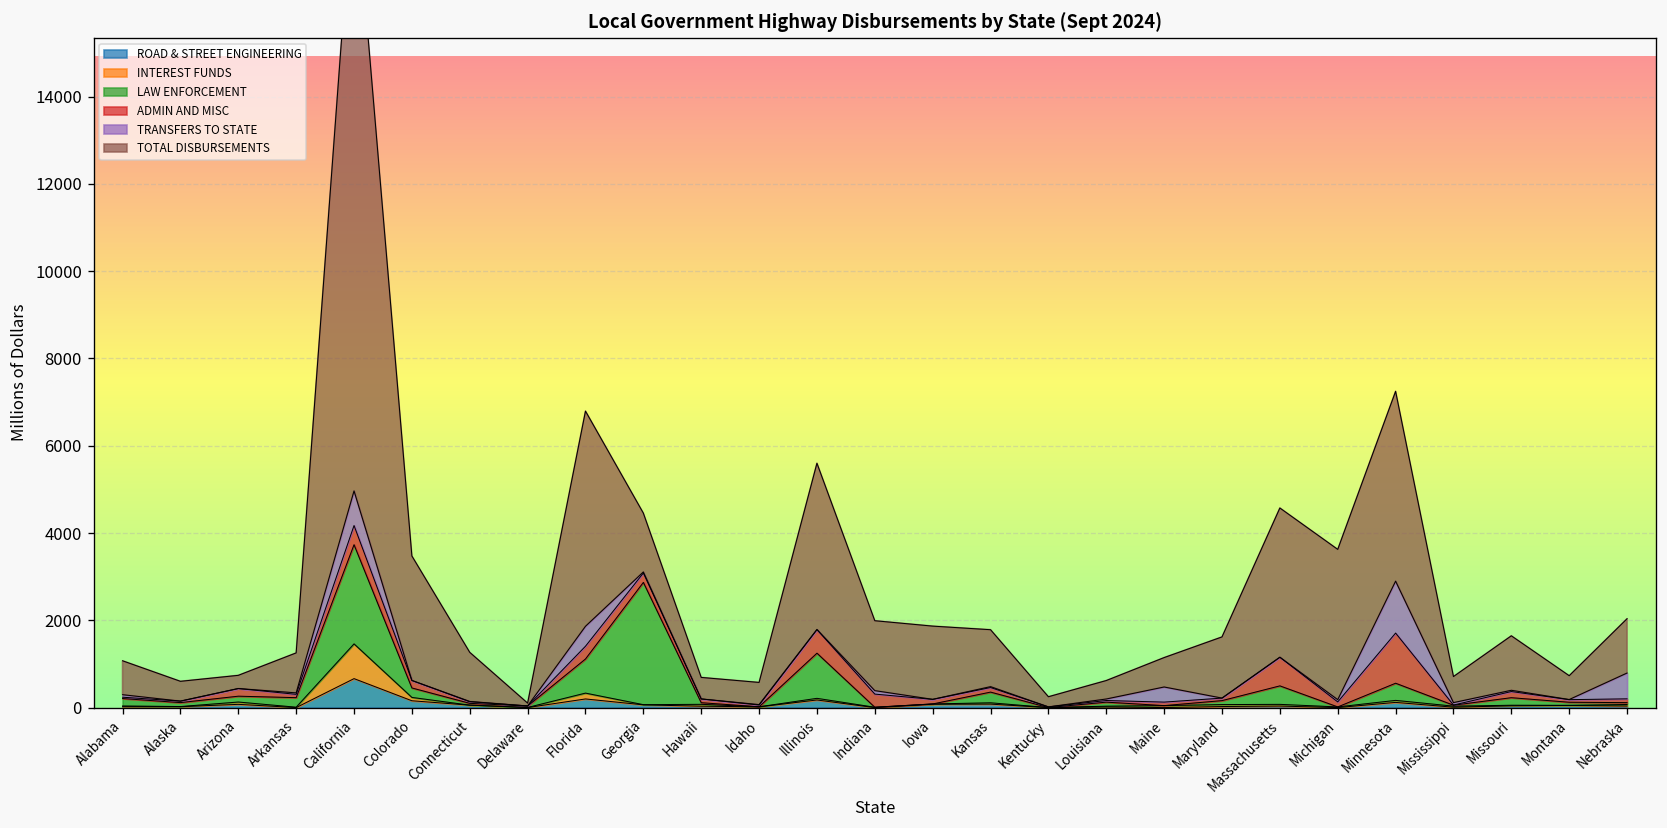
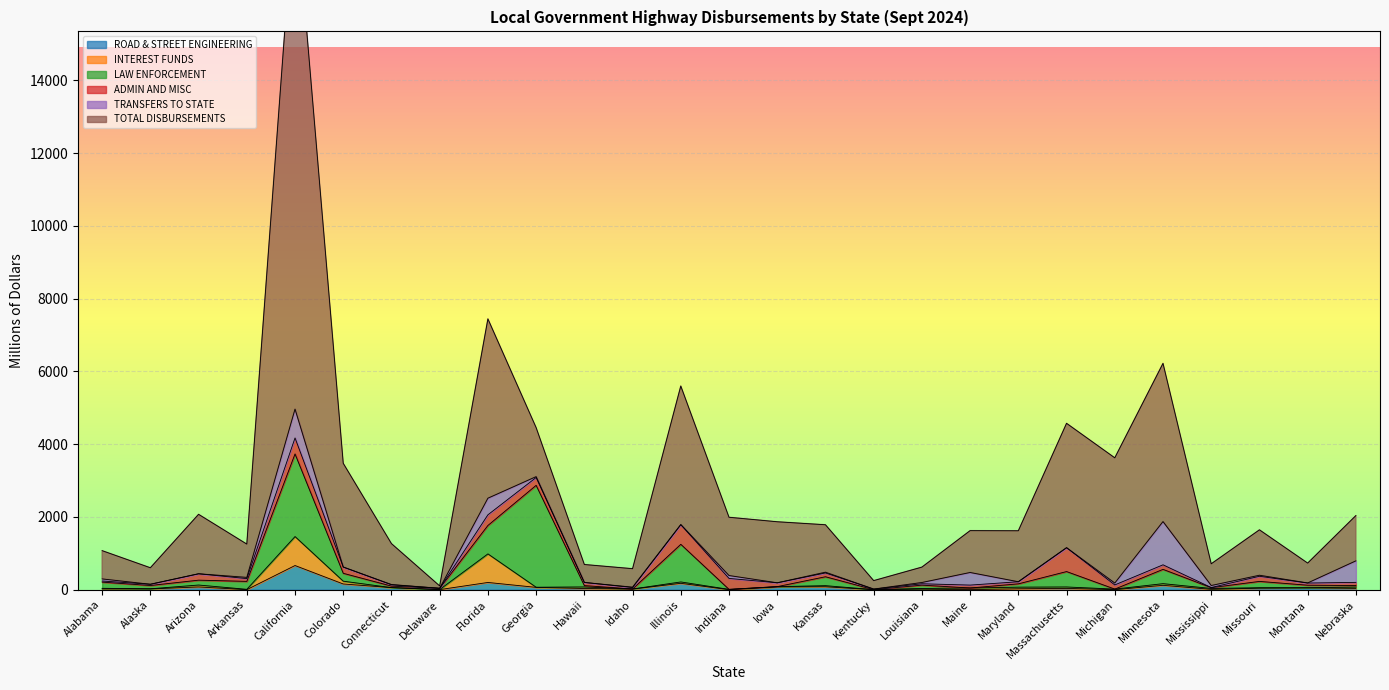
TOTAL DISBURSEMENTS, Arizona: 300 -> 1600
INTEREST FUNDS, Florida: 100 -> 800
TOTAL DISBURSEMENTS, Maine: 700 -> 1200
ADMIN AND MISC, Minnesota: 1100 -> 100
